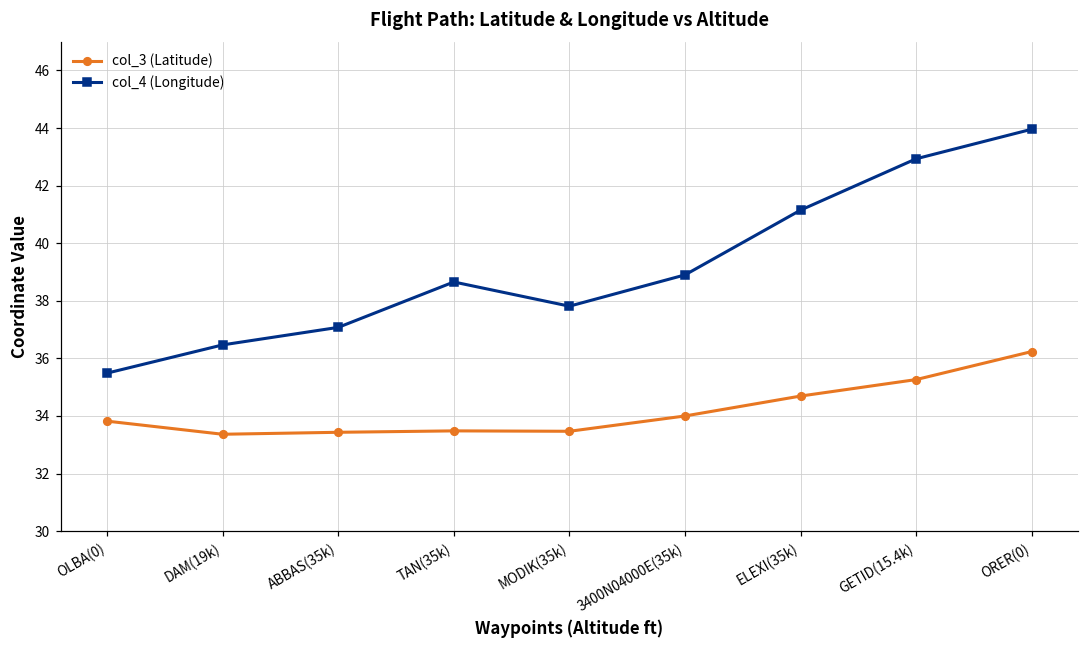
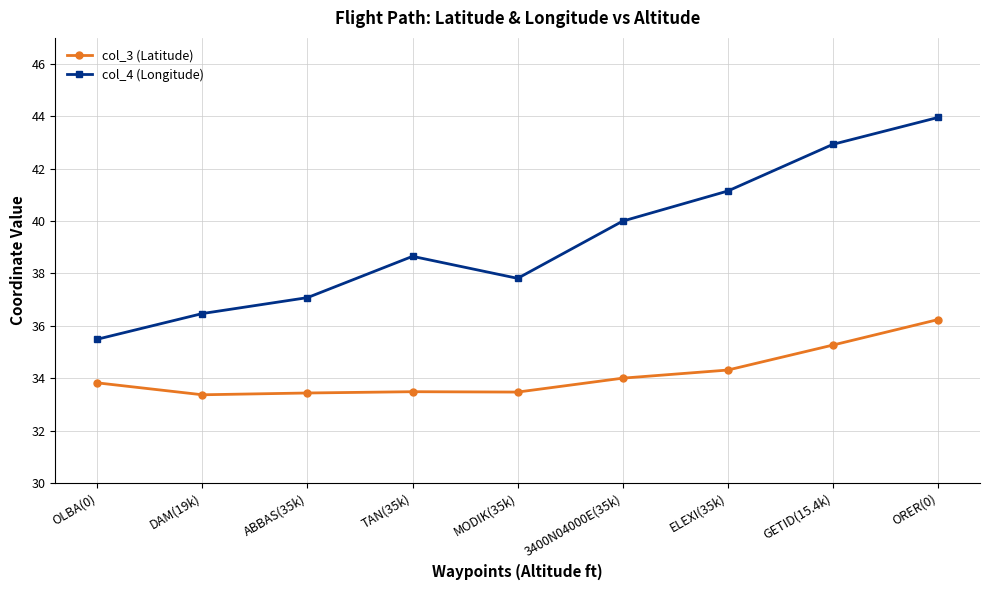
col_4 (Longitude), 3400N04000E(35k): 38.9 -> 40.0
col_3 (Latitude), ELEXI(35k): 34.7 -> 34.3
